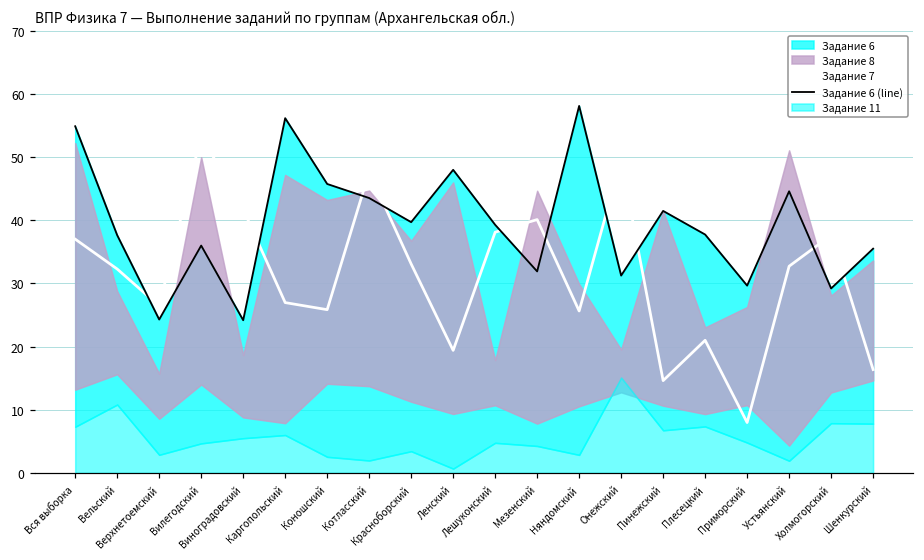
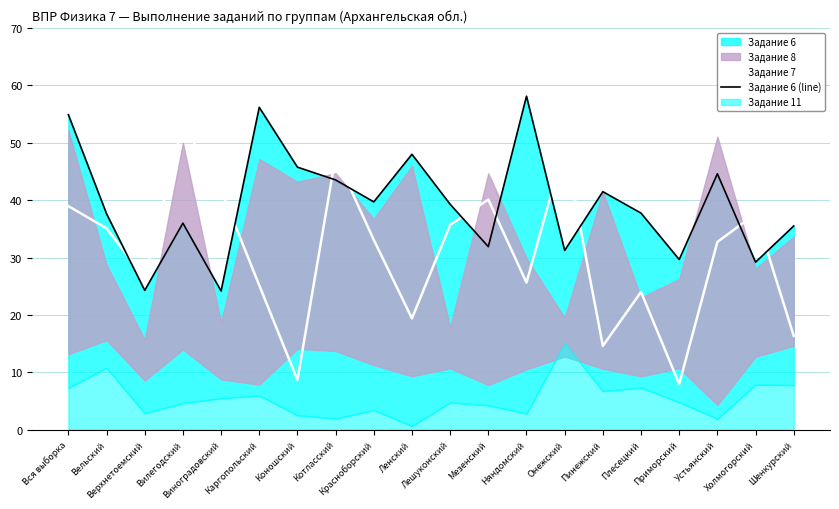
Задание 7, Вся выборка: 37 -> 39
Задание 7, Вельский: 32 -> 35
Задание 7, Каргопольский: 27 -> 25
Задание 7, Коношский: 26 -> 9
Задание 7, Лешуконский: 38 -> 36
Задание 7, Плесецкий: 21 -> 24
